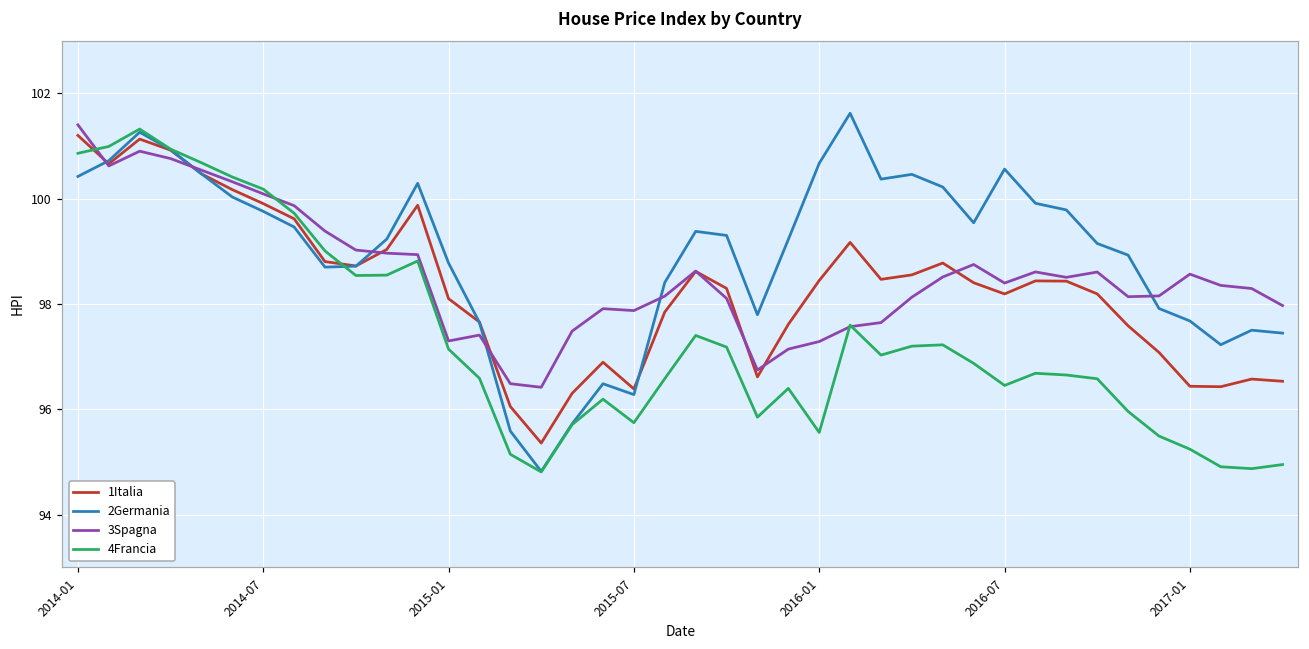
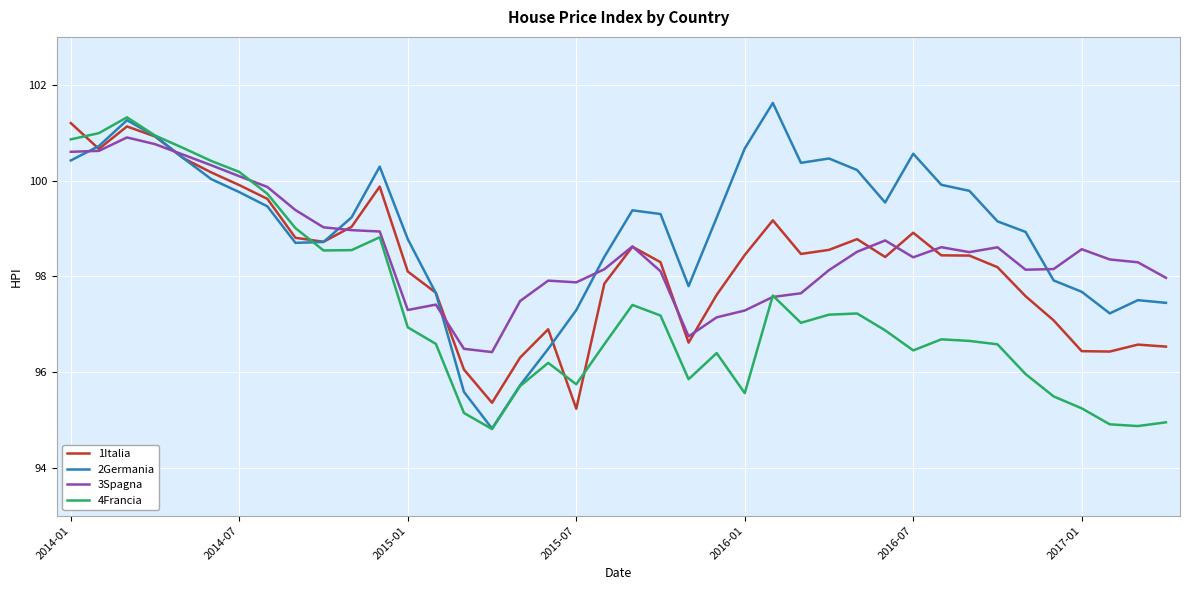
3Spagna, 2014-01: 101.4 -> 100.6
4Francia, 2015-01: 97.1 -> 96.9
1Italia, 2015-07: 96.4 -> 95.2
2Germania, 2015-07: 96.3 -> 97.3
1Italia, 2016-07: 98.2 -> 98.9
